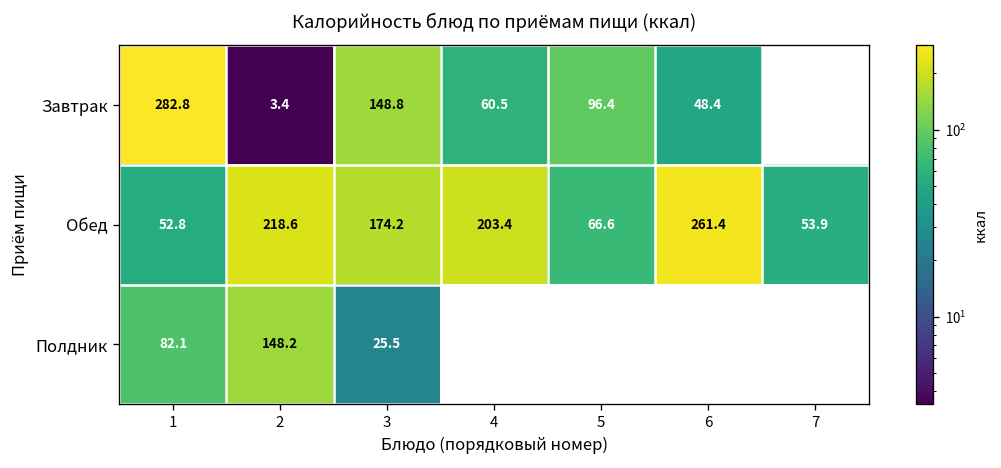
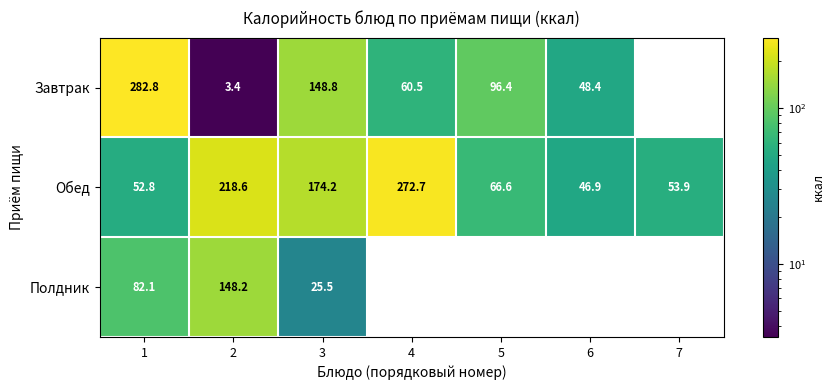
Обед, 4: 203.4 -> 272.7
Обед, 6: 261.4 -> 46.9
